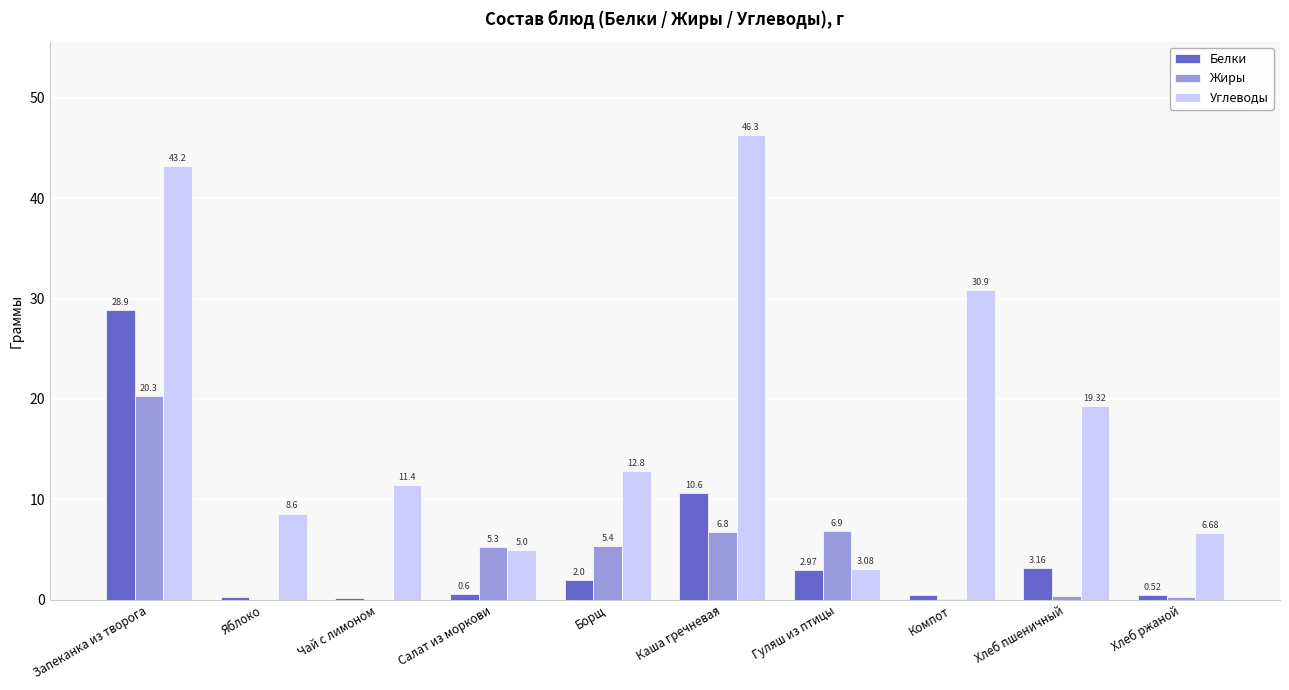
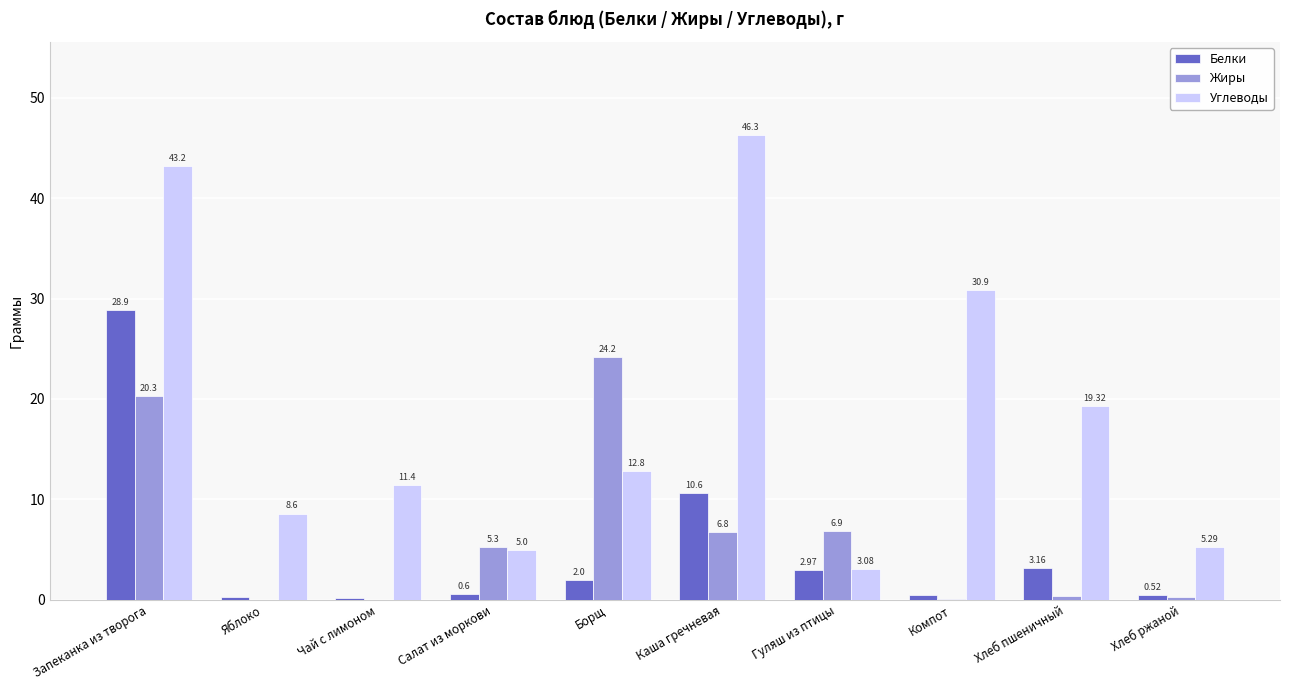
Жиры, Борщ: 5.4 -> 24.2
Углеводы, Хлеб ржаной: 6.68 -> 5.29
